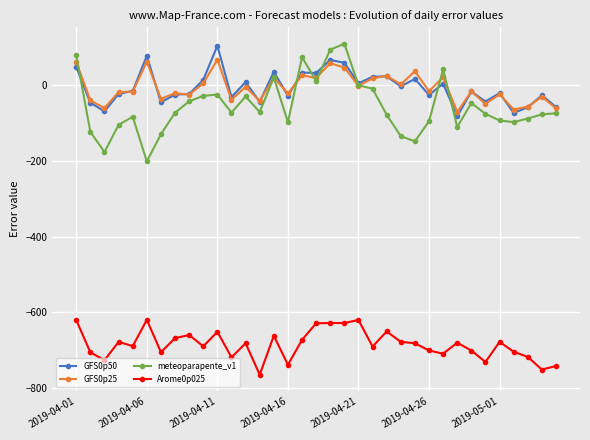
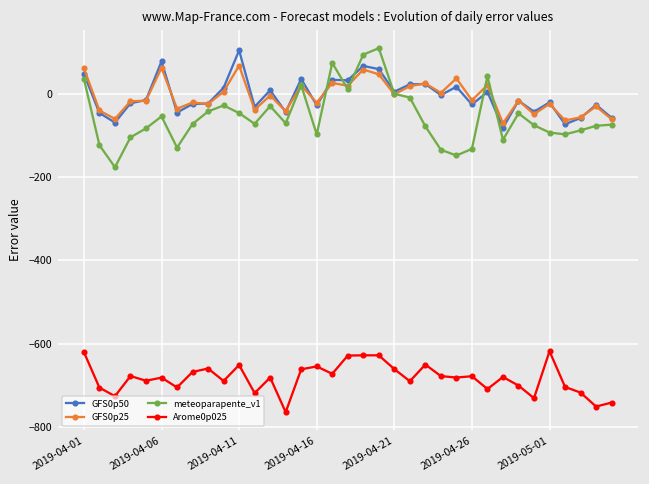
meteoparapente_v1, 2019-04-01: 80 -> 40
meteoparapente_v1, 2019-04-06: -200 -> -50
Arome0p025, 2019-04-06: -620 -> -680
meteoparapente_v1, 2019-04-11: -20 -> -50
Arome0p025, 2019-04-16: -740 -> -650
Arome0p025, 2019-04-21: -620 -> -660
meteoparapente_v1, 2019-04-26: -90 -> -130
Arome0p025, 2019-04-26: -700 -> -680
Arome0p025, 2019-05-01: -680 -> -620
